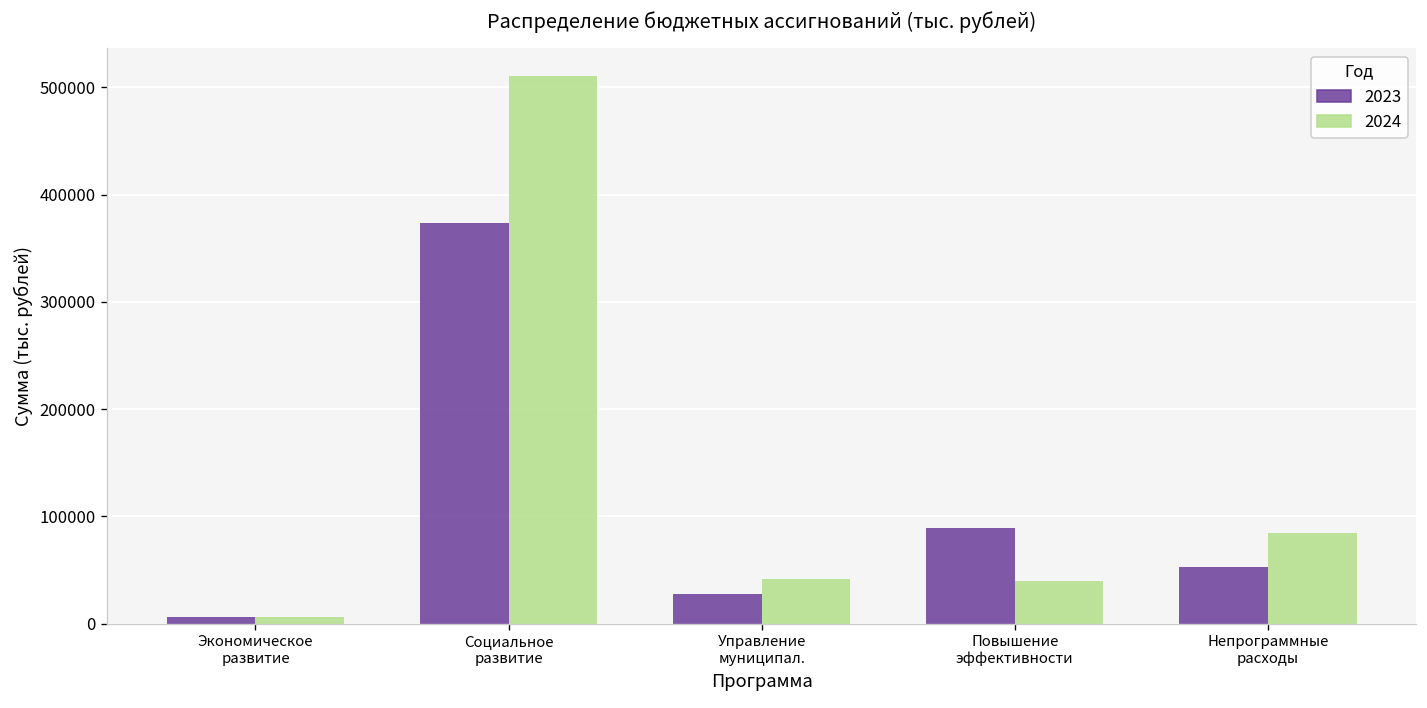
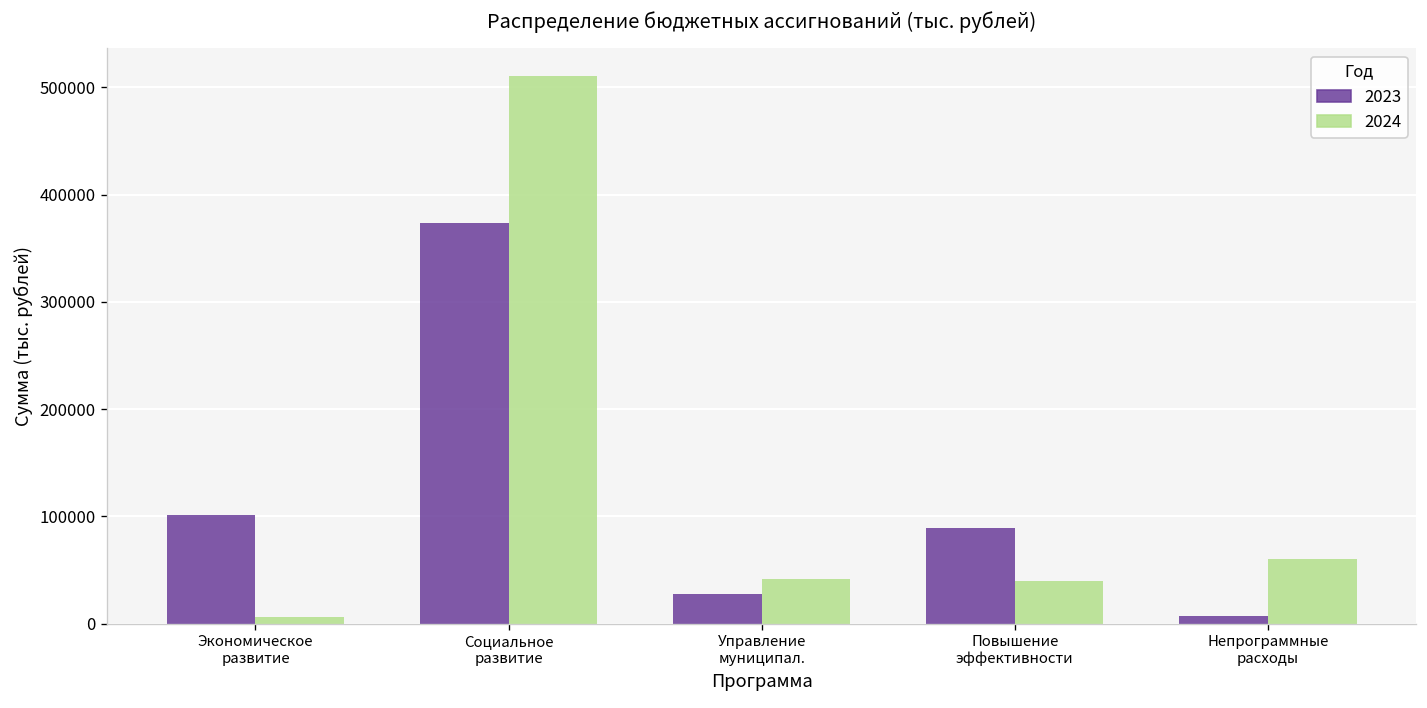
2023, Экономическое развитие: 10000 -> 100000
2023, Непрограммные расходы: 50000 -> 10000
2024, Непрограммные расходы: 80000 -> 60000
